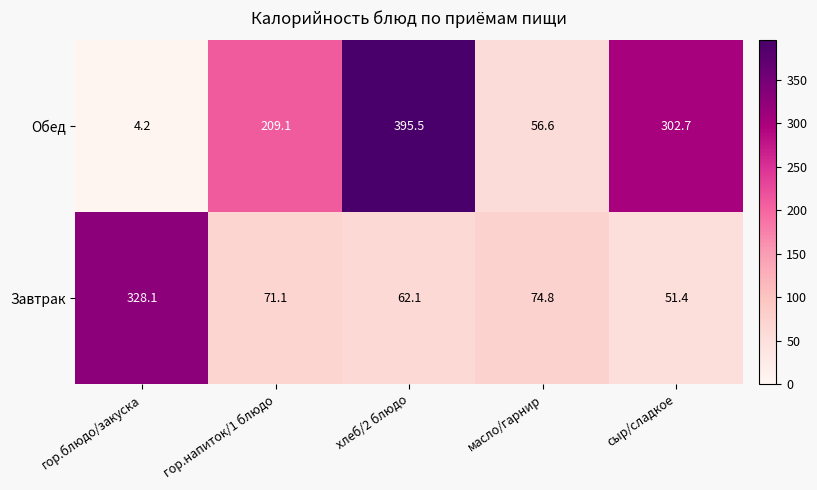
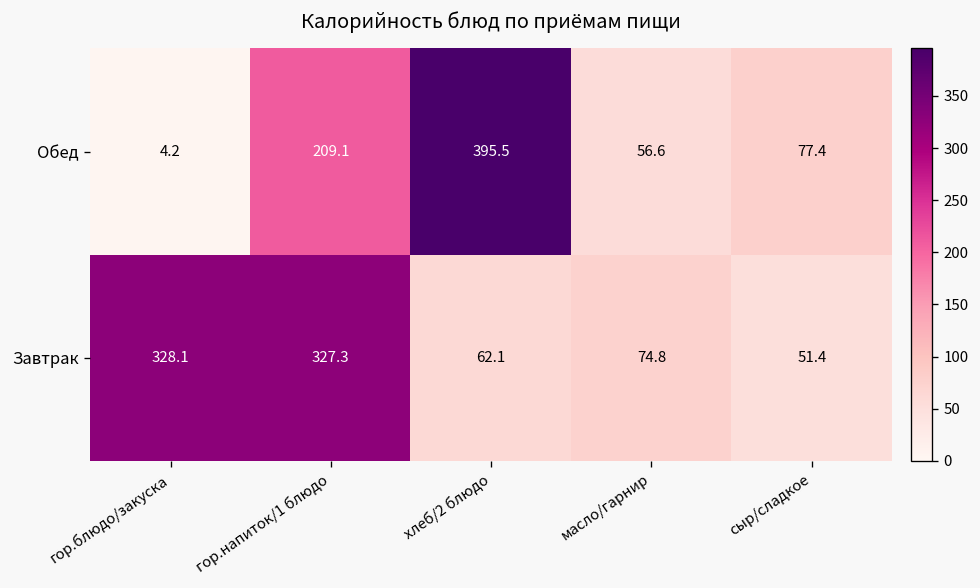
Обед, сыр/сладкое: 302.7 -> 77.4
Завтрак, гор.напиток/1 блюдо: 71.1 -> 327.3
